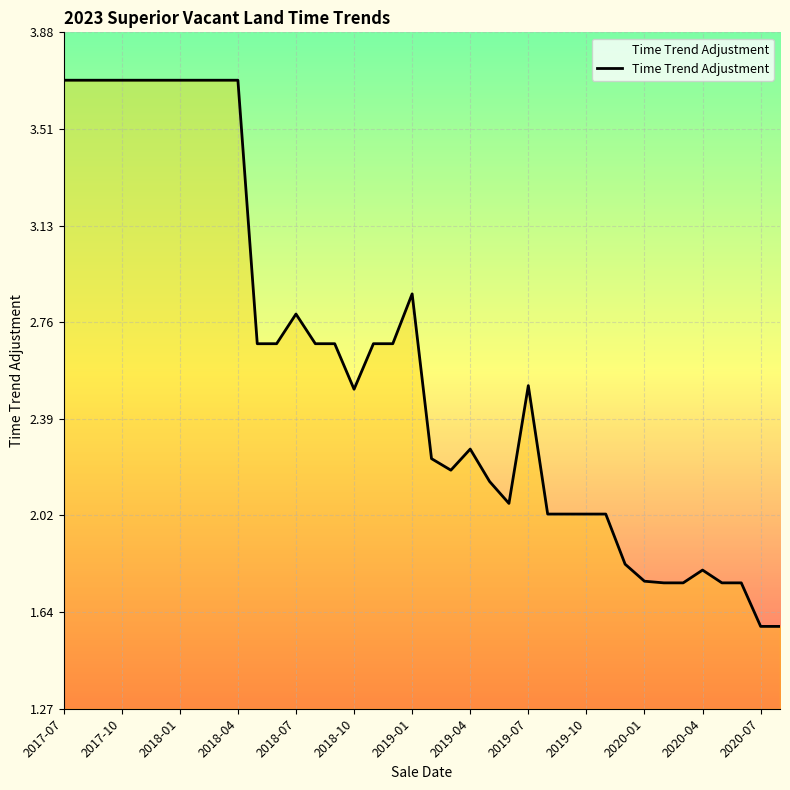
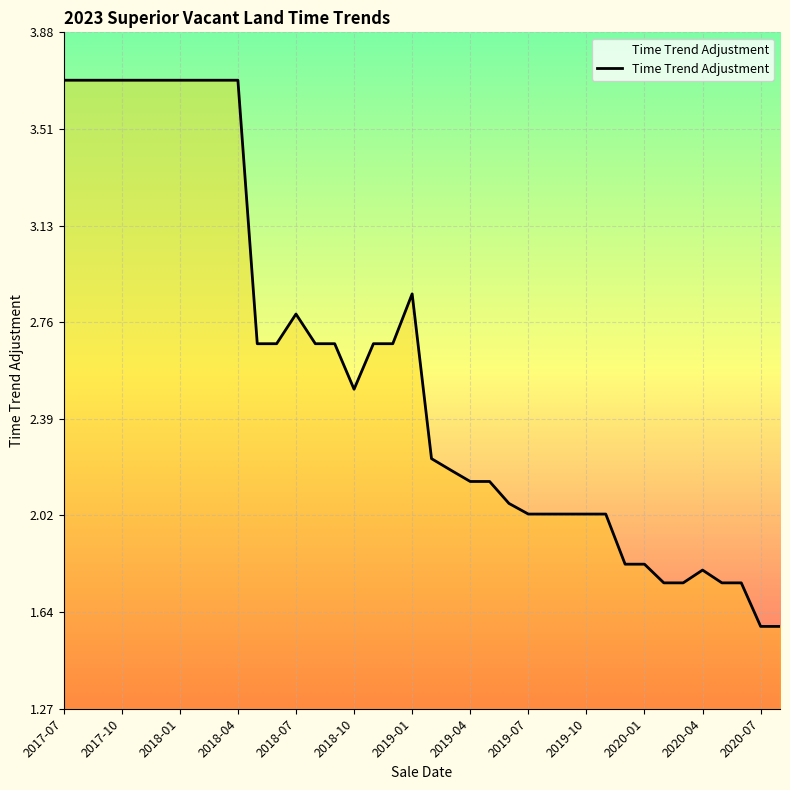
2019-04: 2.27 -> 2.15
2019-07: 2.52 -> 2.02
2020-01: 1.76 -> 1.83
